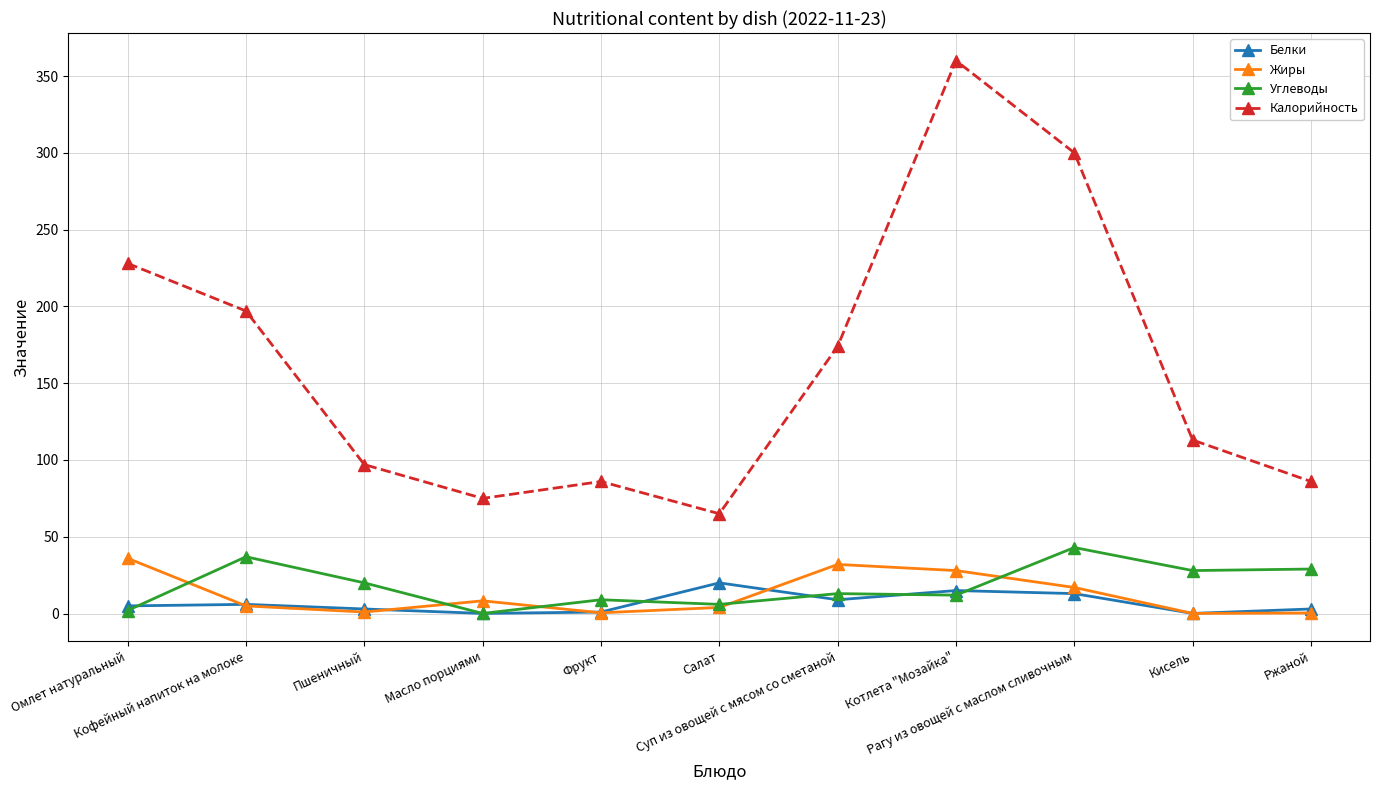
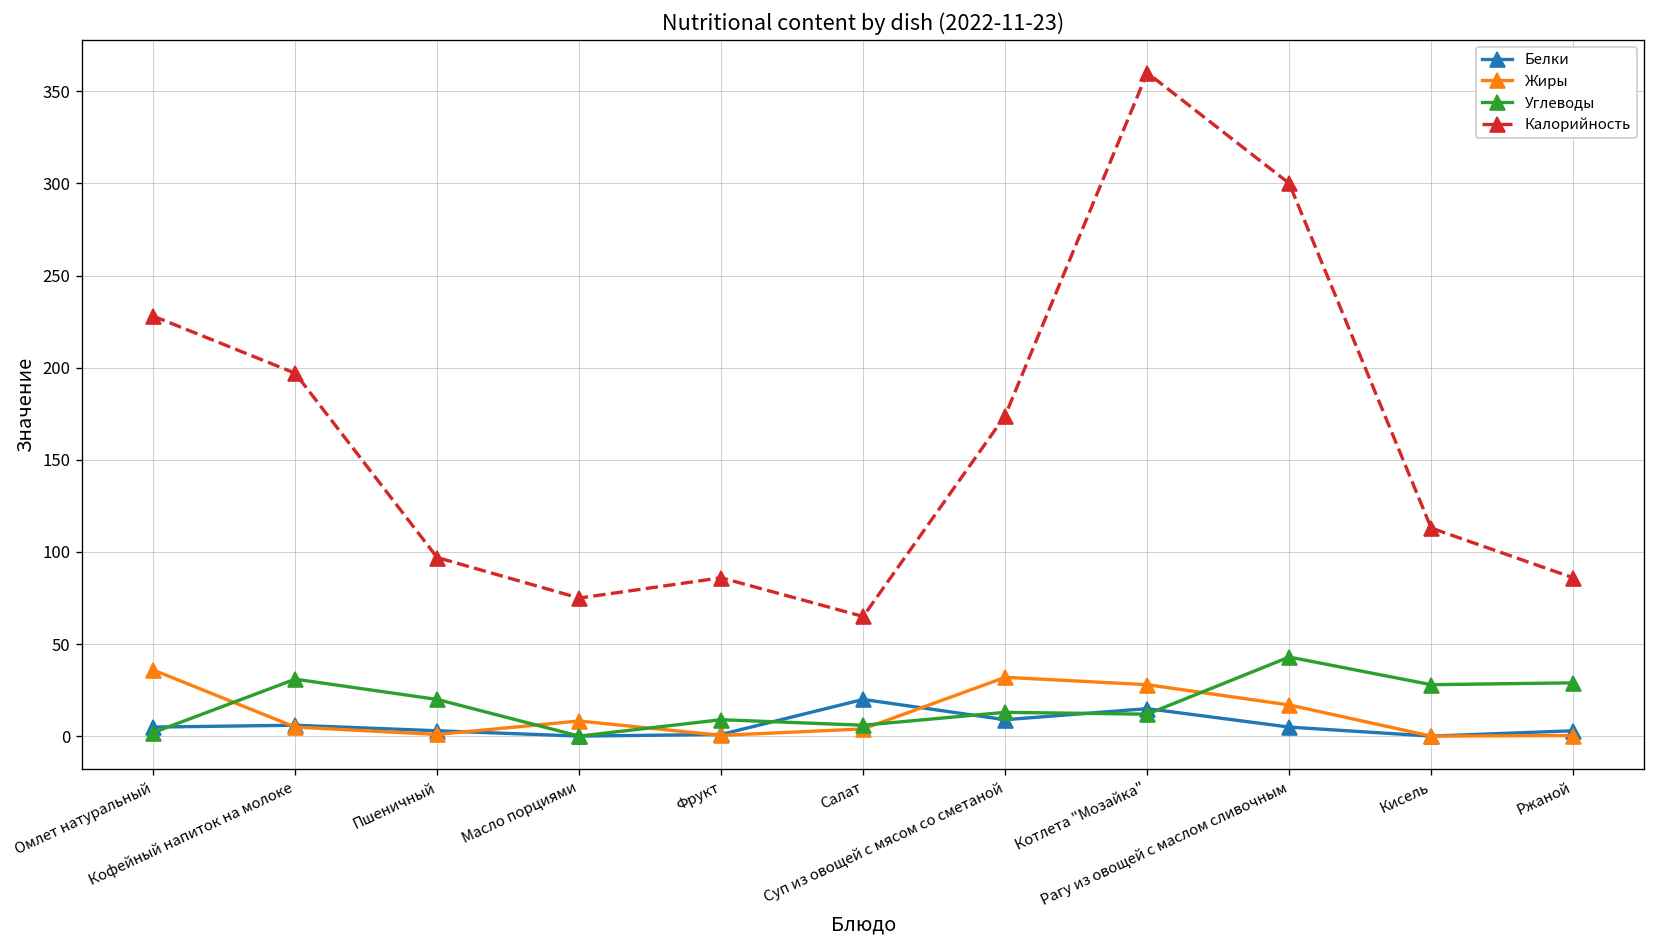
Углеводы, Кофейный напиток на молоке: 37 -> 31
Белки, Рагу из овощей с маслом сливочным: 13 -> 5
